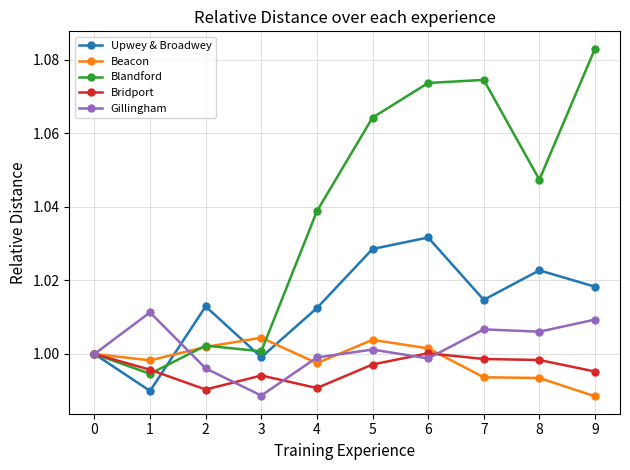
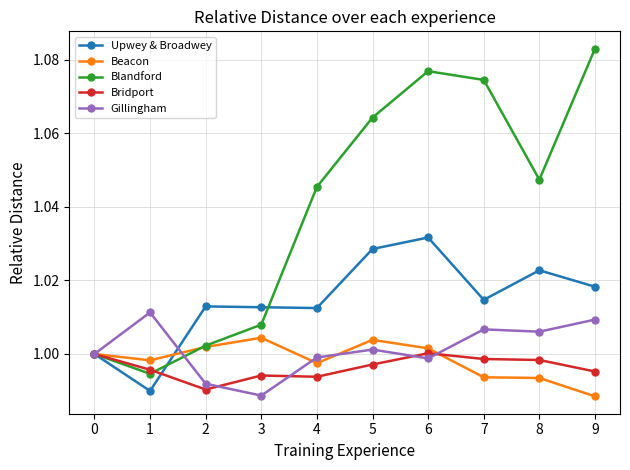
Gillingham, 2: 0.996 -> 0.992
Upwey & Broadwey, 3: 0.999 -> 1.013
Blandford, 3: 1.001 -> 1.008
Blandford, 4: 1.039 -> 1.045
Bridport, 4: 0.991 -> 0.994
Blandford, 6: 1.074 -> 1.077
